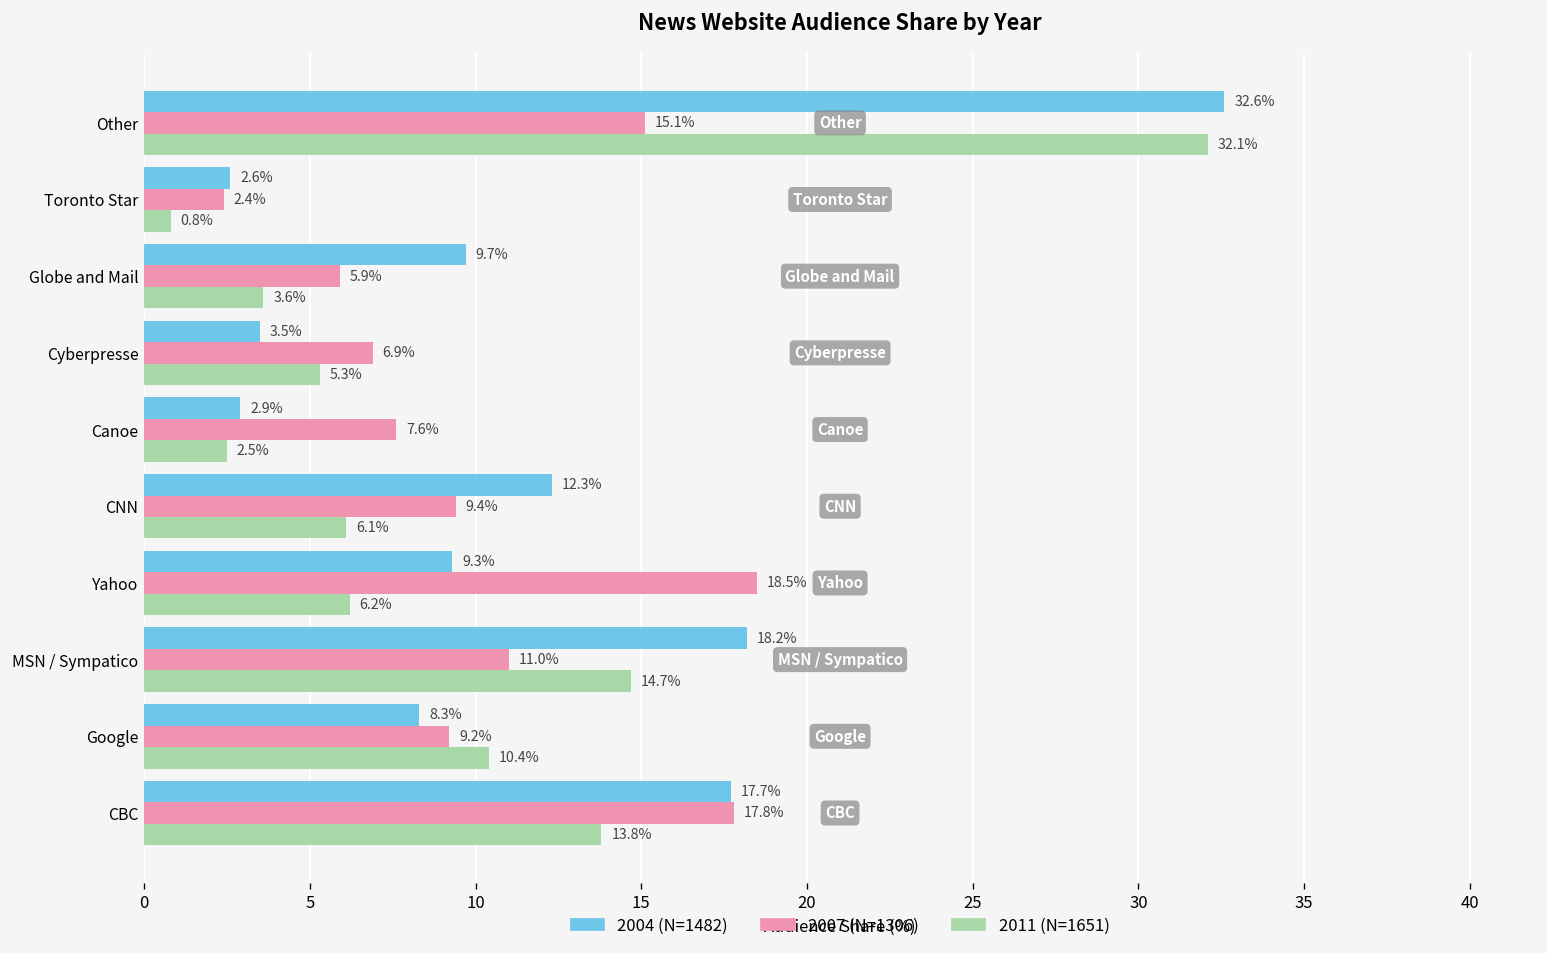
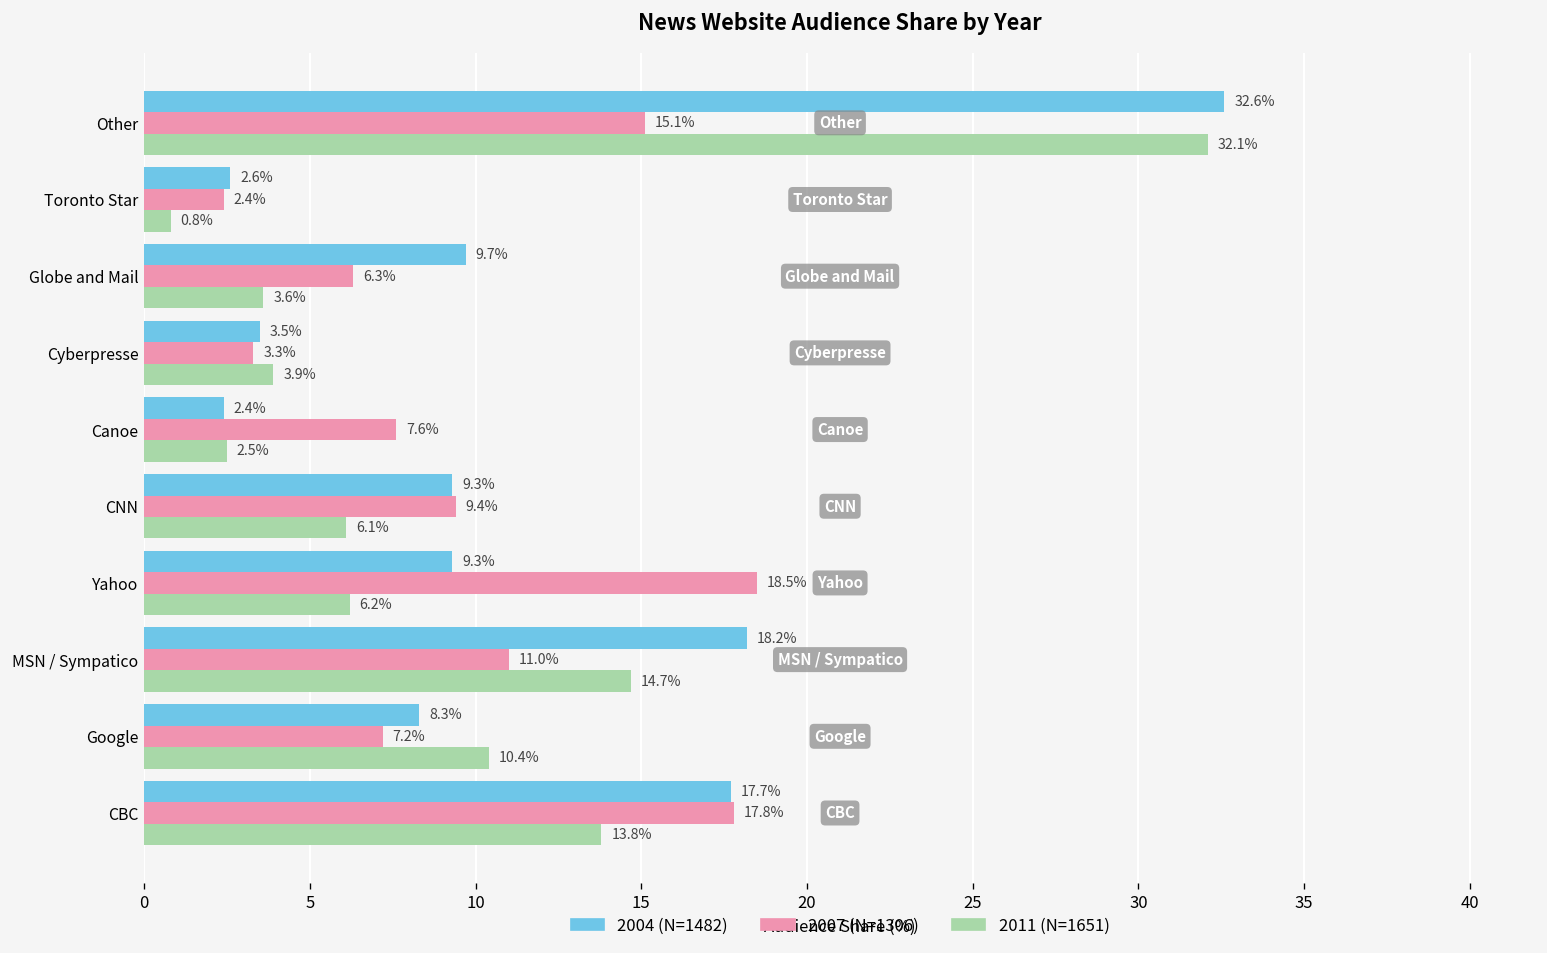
2007 (N=1306), Globe and Mail: 5.9% -> 6.3%
2007 (N=1306), Cyberpresse: 6.9% -> 3.3%
2011 (N=1651), Cyberpresse: 5.3% -> 3.9%
2004 (N=1482), Canoe: 2.9% -> 2.4%
2004 (N=1482), CNN: 12.3% -> 9.3%
2007 (N=1306), Google: 9.2% -> 7.2%
